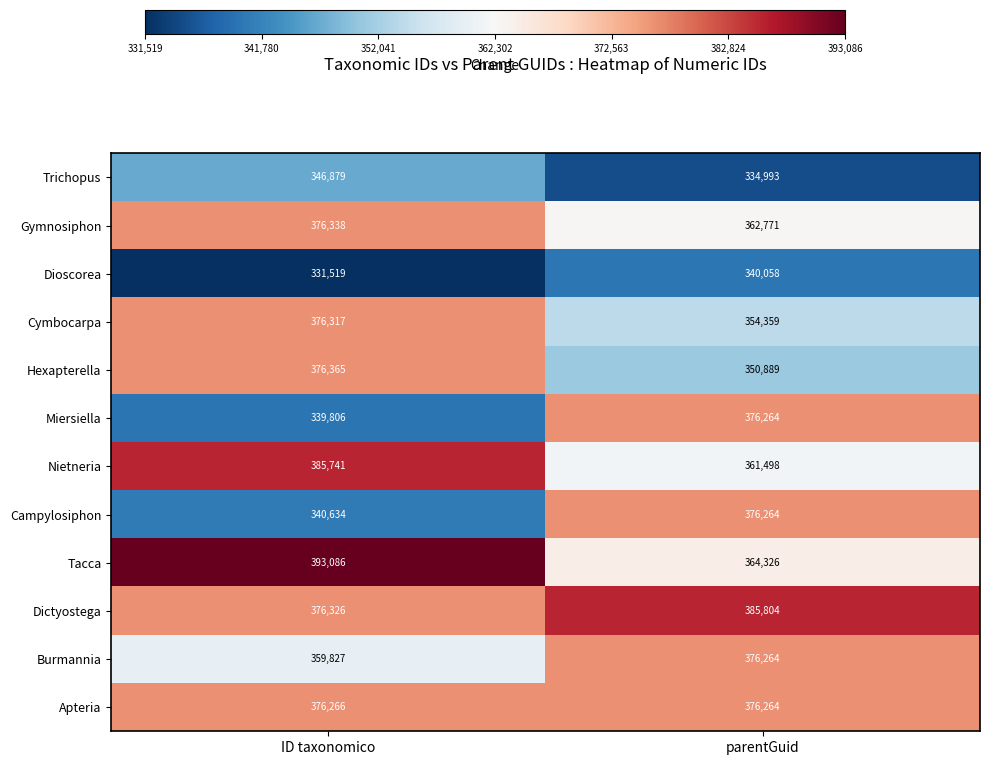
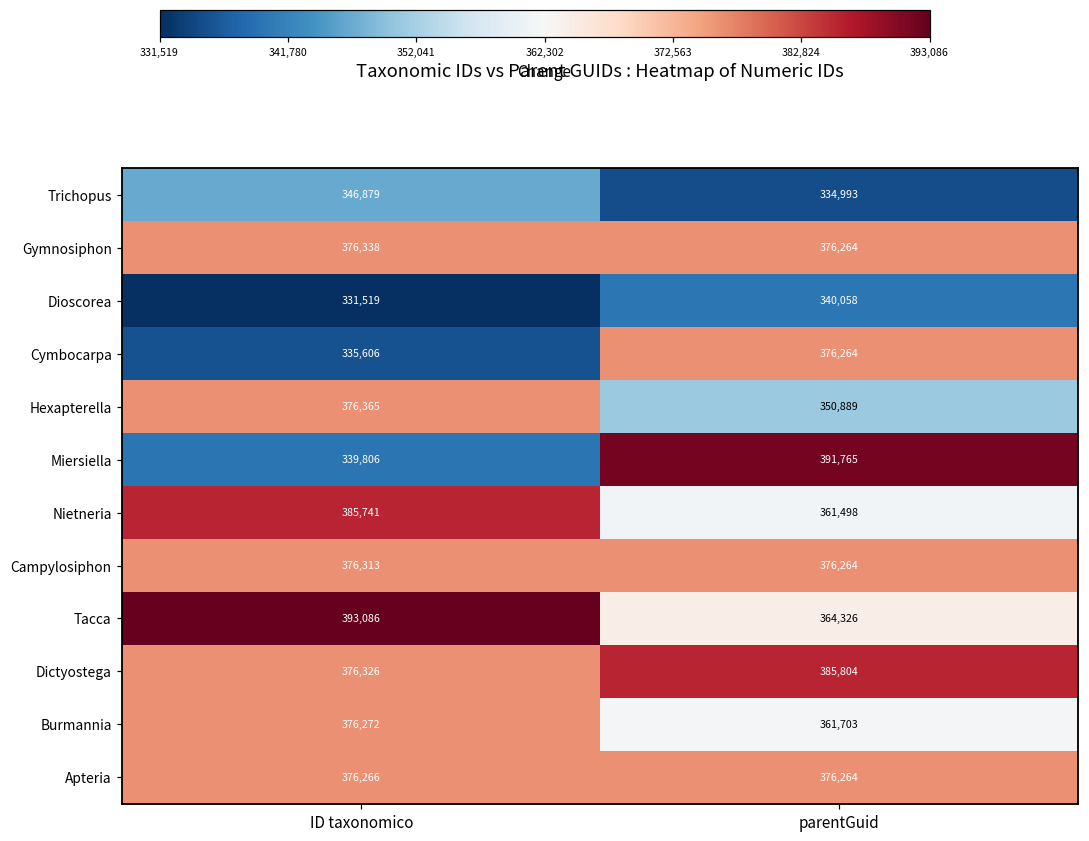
Gymnosiphon, parentGuid: 362,771 -> 376,264
Cymbocarpa, ID taxonomico: 376,317 -> 335,606
Cymbocarpa, parentGuid: 354,359 -> 376,264
Miersiella, parentGuid: 376,264 -> 391,765
Campylosiphon, ID taxonomico: 340,634 -> 376,313
Burmannia, ID taxonomico: 359,827 -> 376,272
Burmannia, parentGuid: 376,264 -> 361,703
